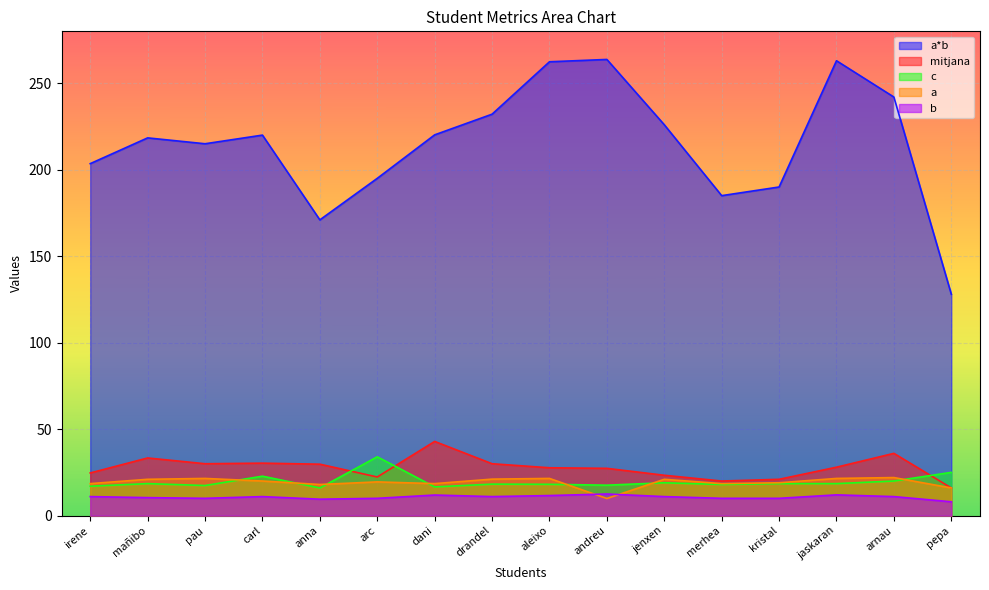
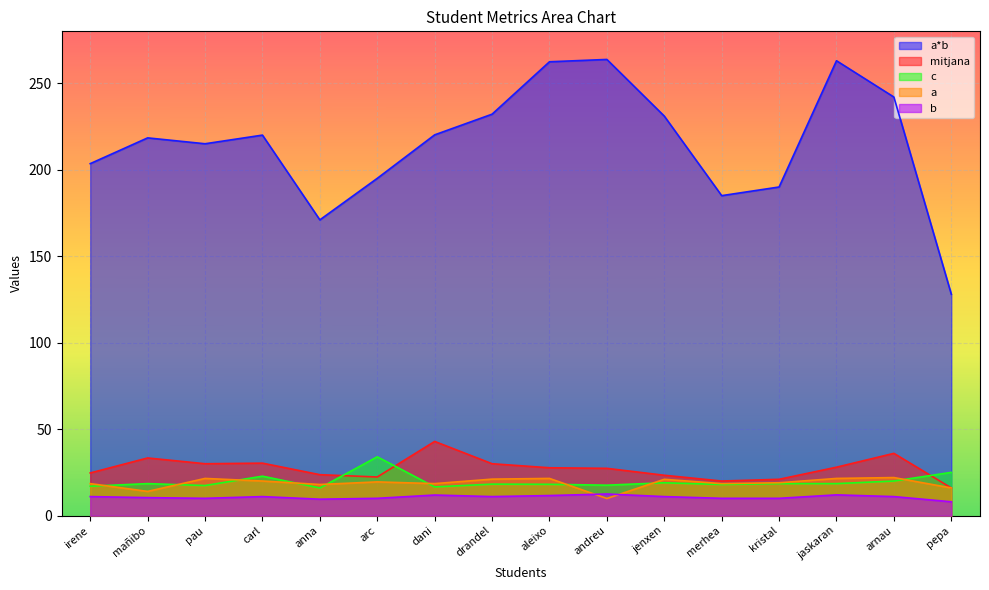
a, mañibo: 21 -> 14
mitjana, anna: 30 -> 24
a*b, jenxen: 226 -> 231
